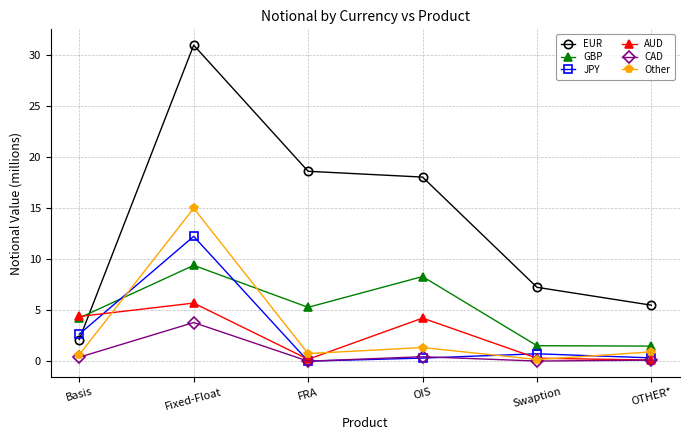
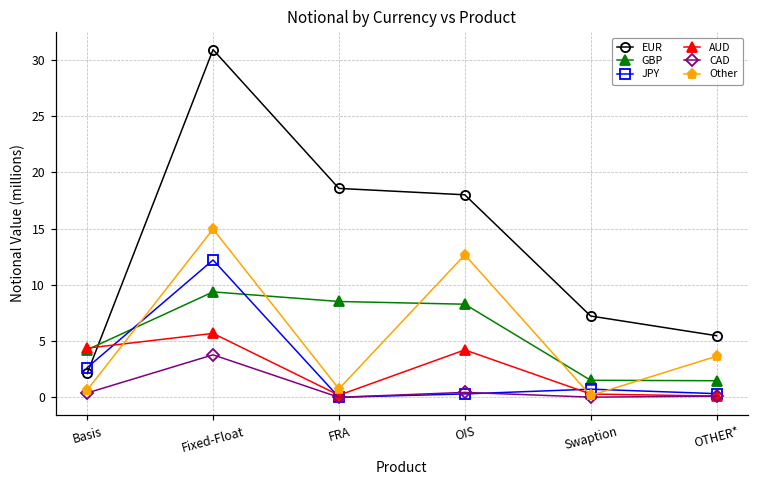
GBP, FRA: 5.3 -> 8.5
Other, OIS: 1.3 -> 12.7
Other, OTHER*: 0.9 -> 3.7
